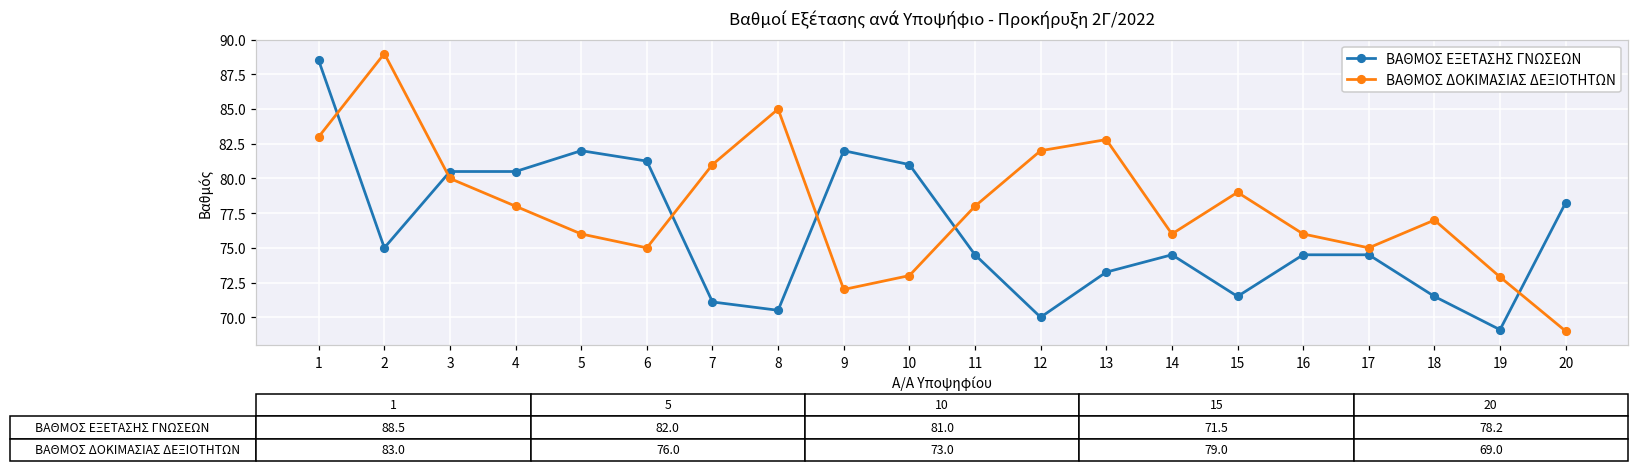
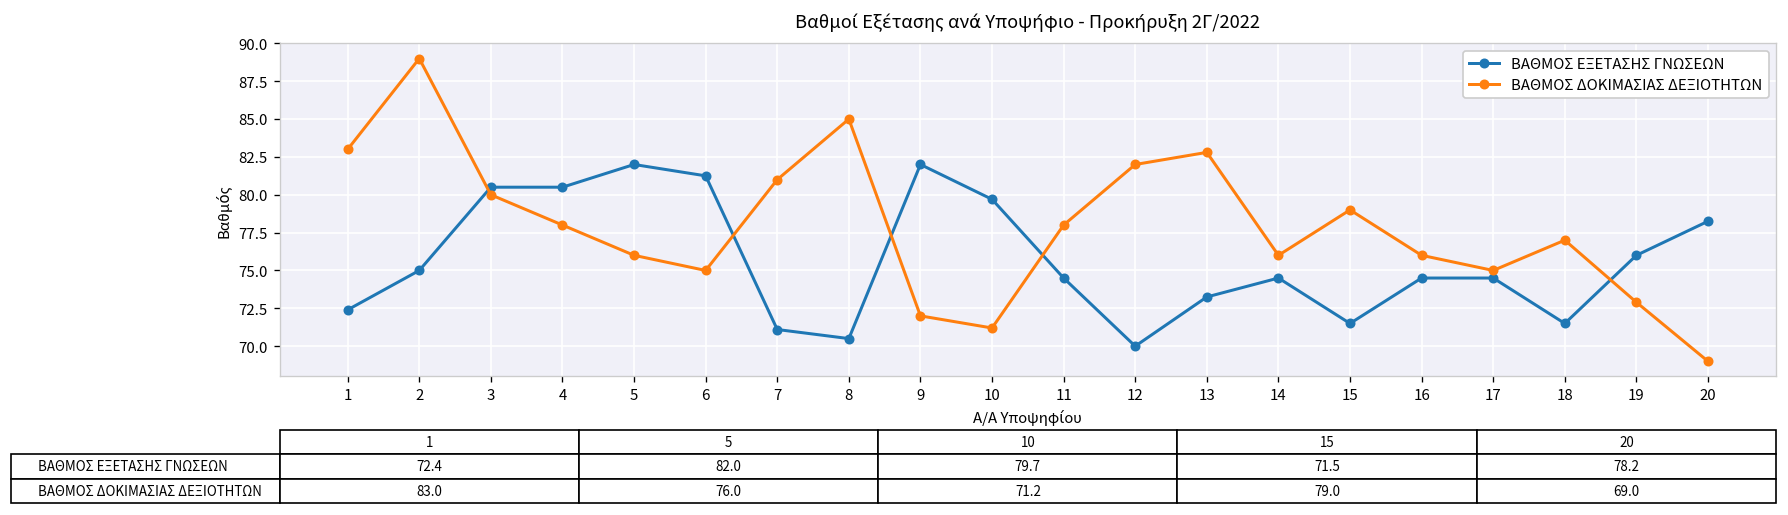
ΒΑΘΜΟΣ ΕΞΕΤΑΣΗΣ ΓΝΩΣΕΩΝ, 1: 88.5 -> 72.4
ΒΑΘΜΟΣ ΕΞΕΤΑΣΗΣ ΓΝΩΣΕΩΝ, 10: 81.0 -> 79.7
ΒΑΘΜΟΣ ΔΟΚΙΜΑΣΙΑΣ ΔΕΞΙΟΤΗΤΩΝ, 10: 73.0 -> 71.2
ΒΑΘΜΟΣ ΕΞΕΤΑΣΗΣ ΓΝΩΣΕΩΝ, 19: 69.1 -> 76.0
